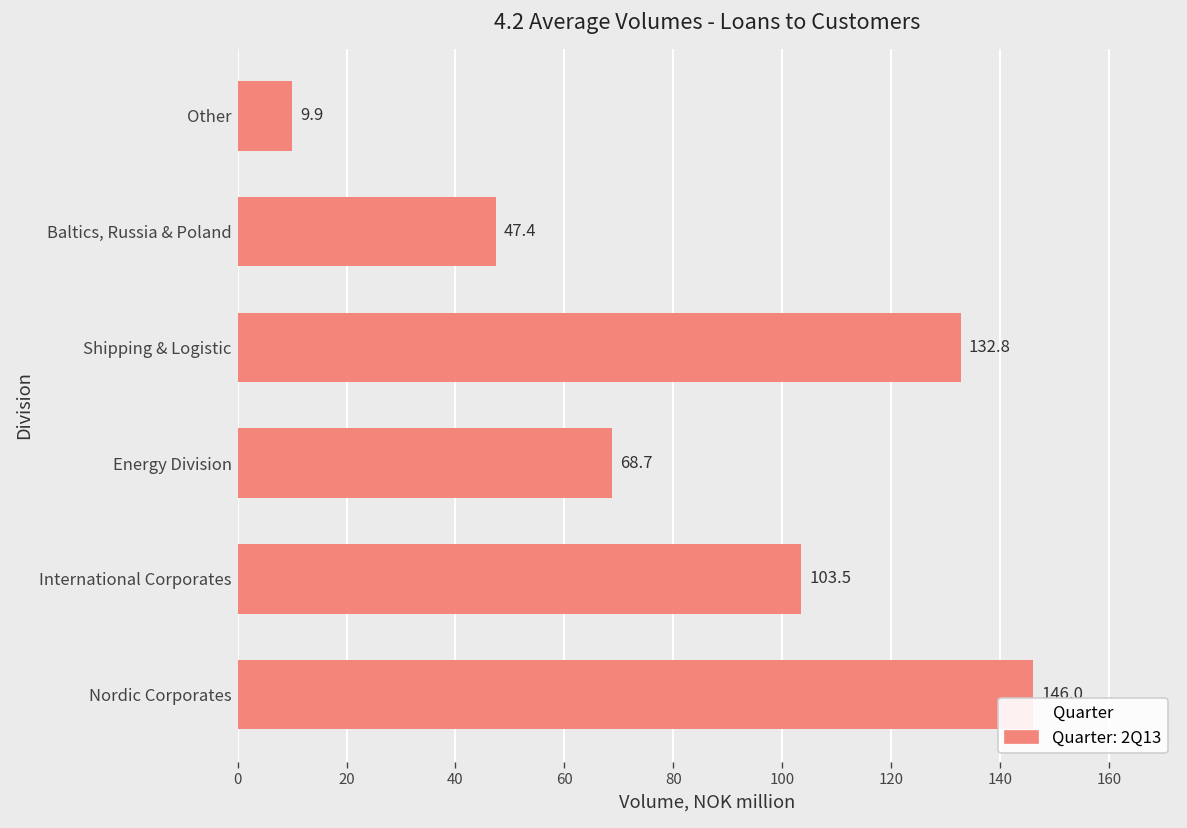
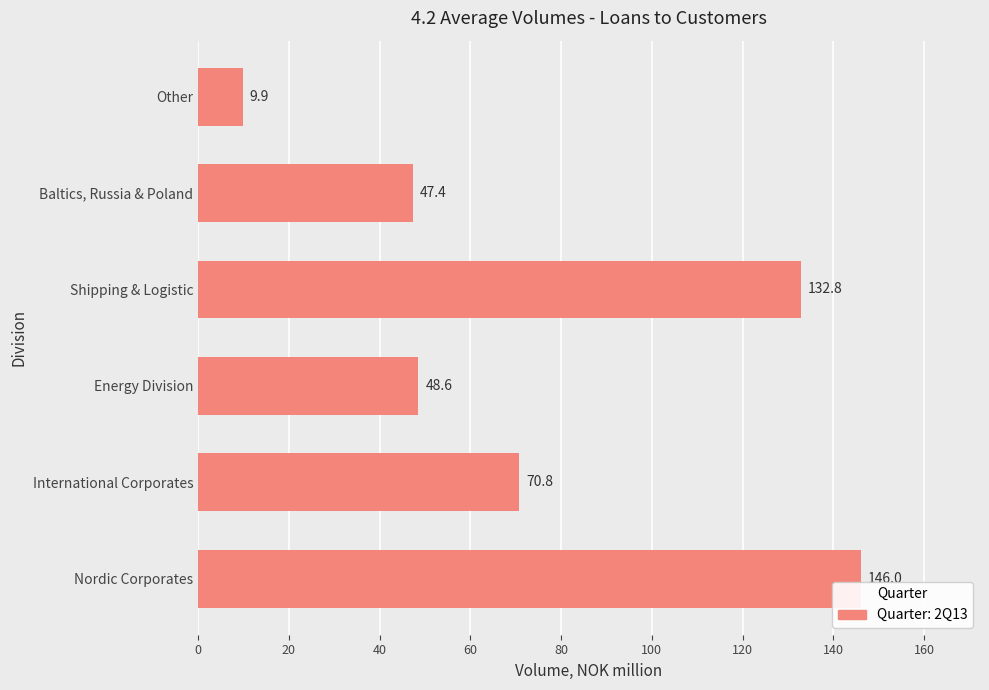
Energy Division: 68.7 -> 48.6
International Corporates: 103.5 -> 70.8
